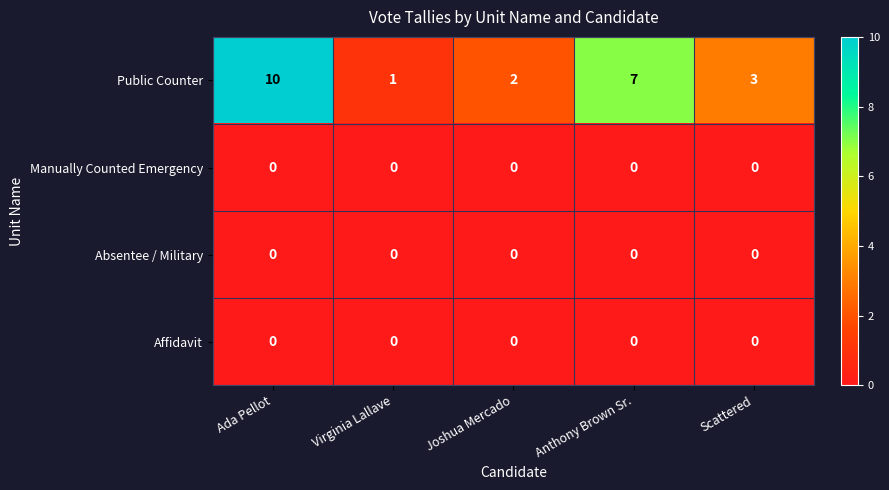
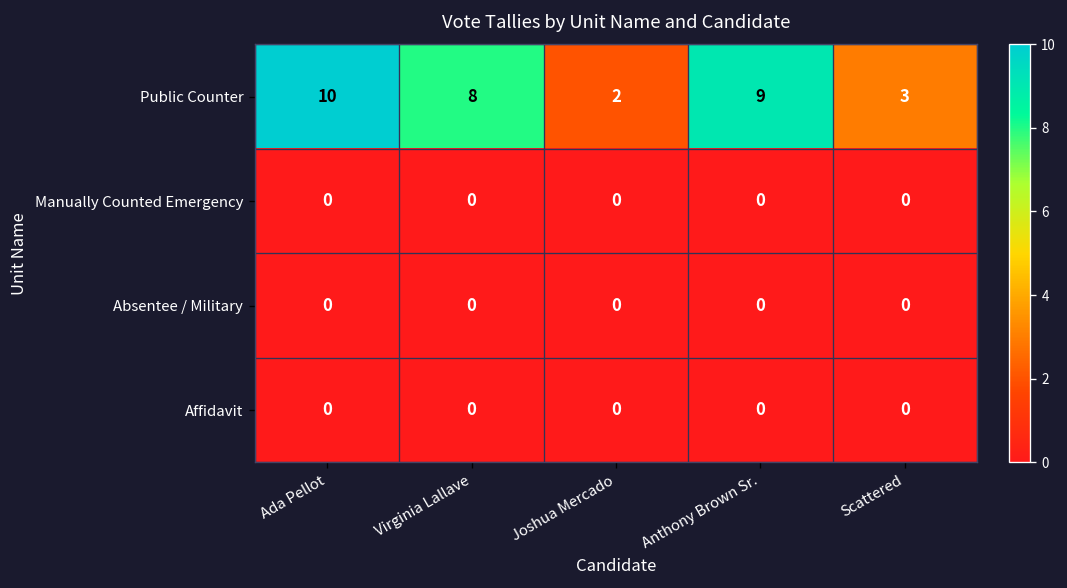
Public Counter, Virginia Lallave: 1 -> 8
Public Counter, Anthony Brown Sr.: 7 -> 9
